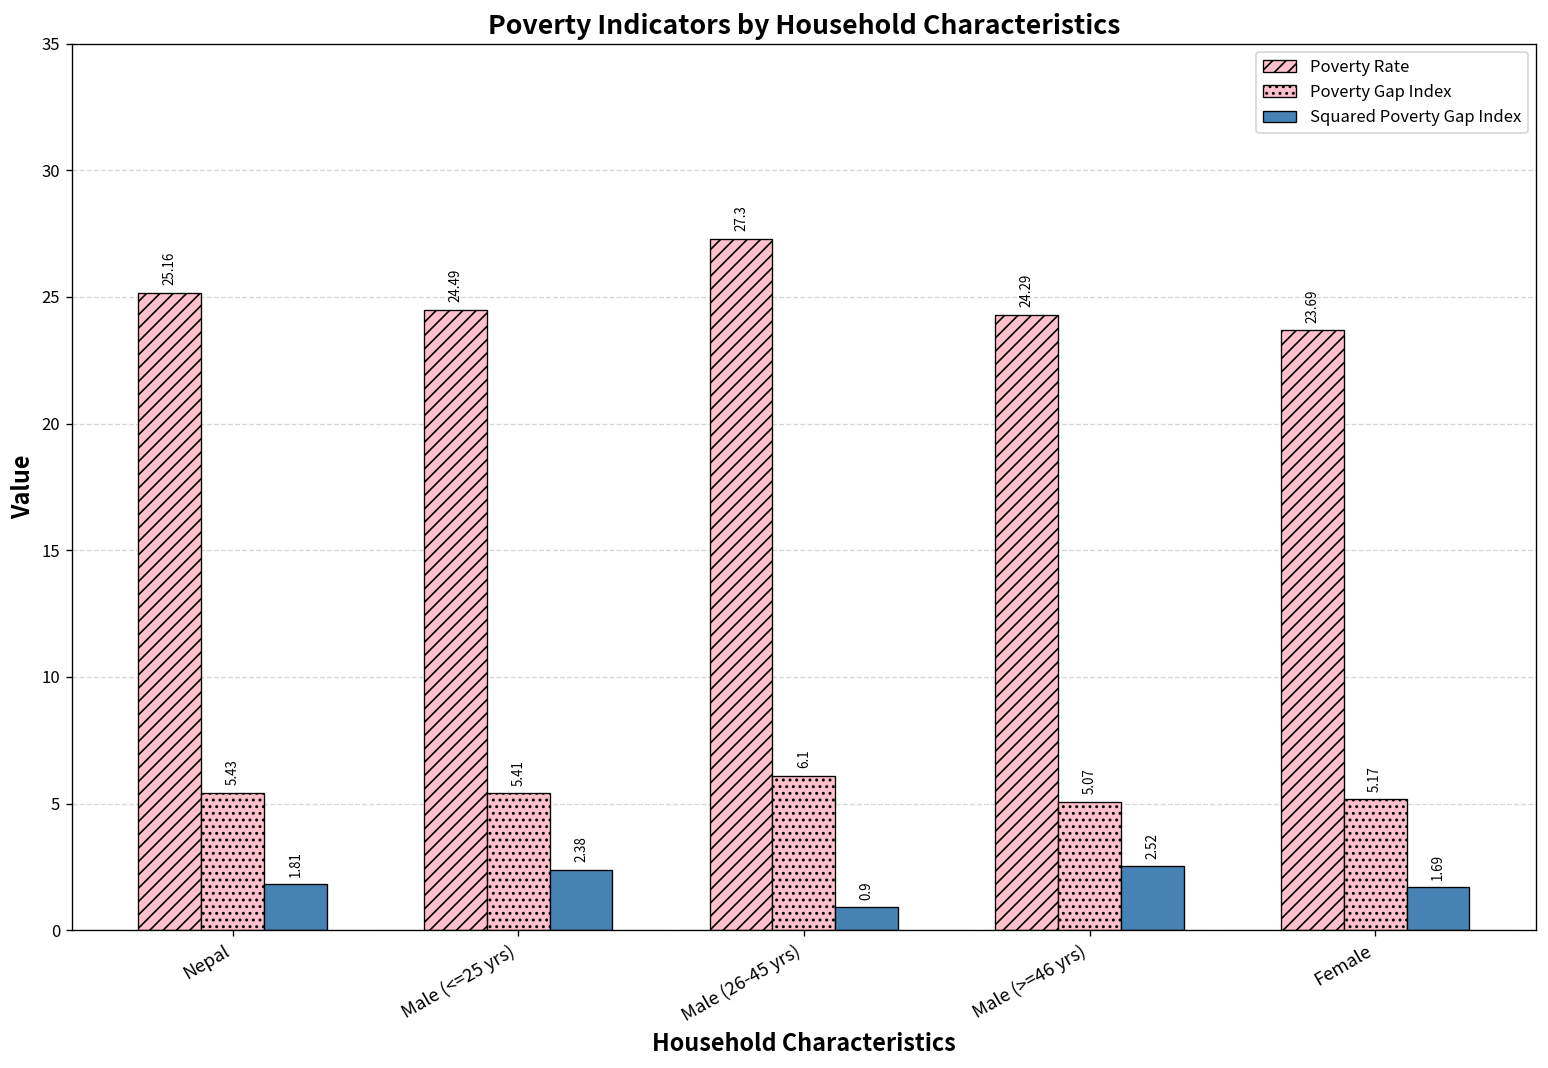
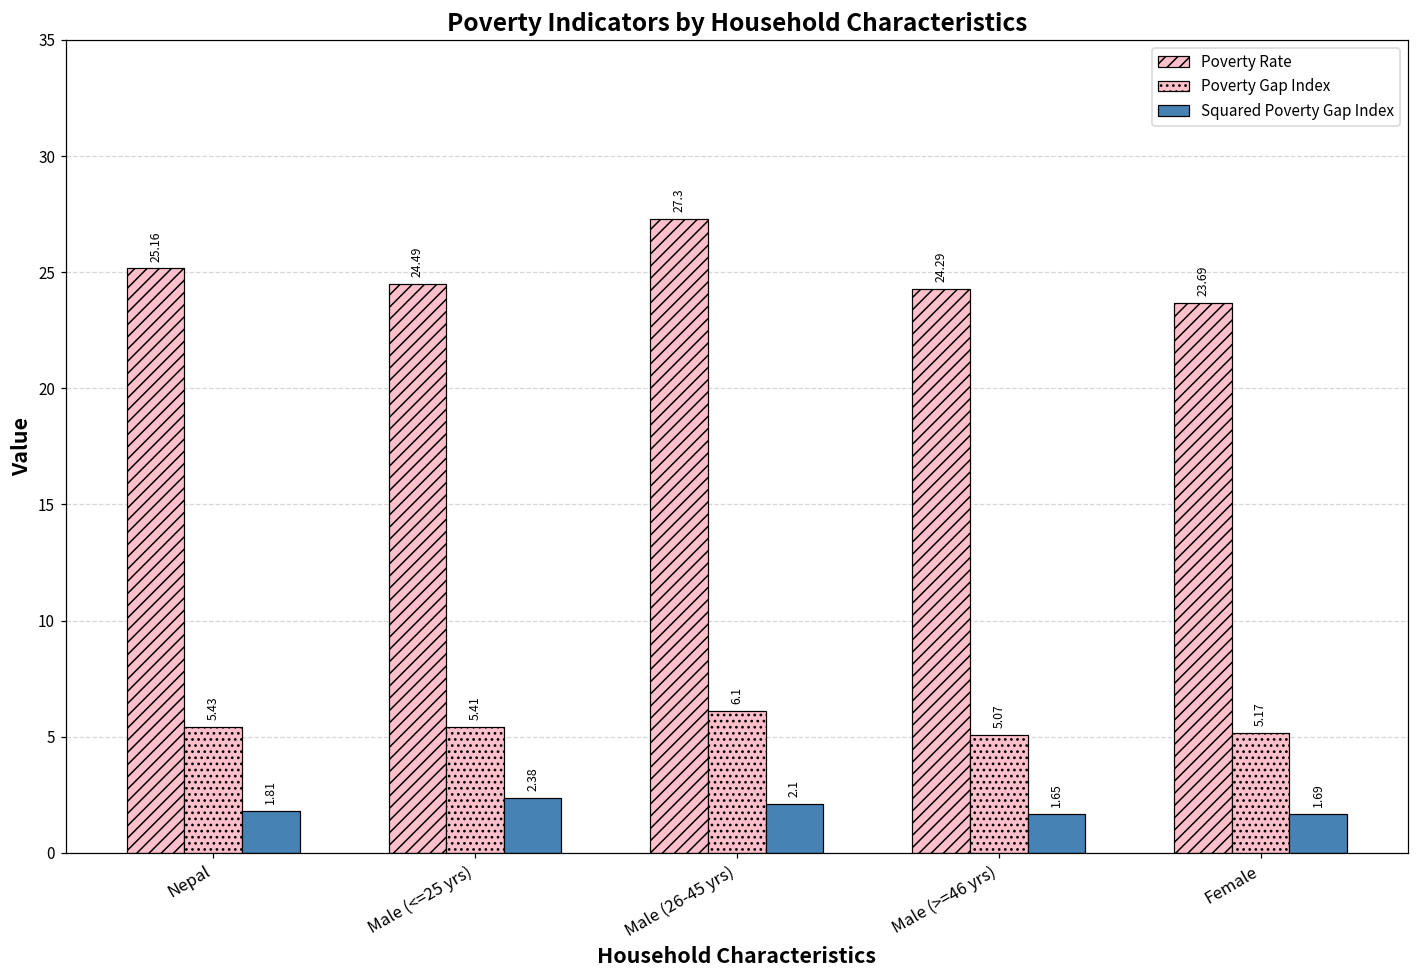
Squared Poverty Gap Index, Male (26-45 yrs): 0.9 -> 2.1
Squared Poverty Gap Index, Male (>=46 yrs): 2.52 -> 1.65
